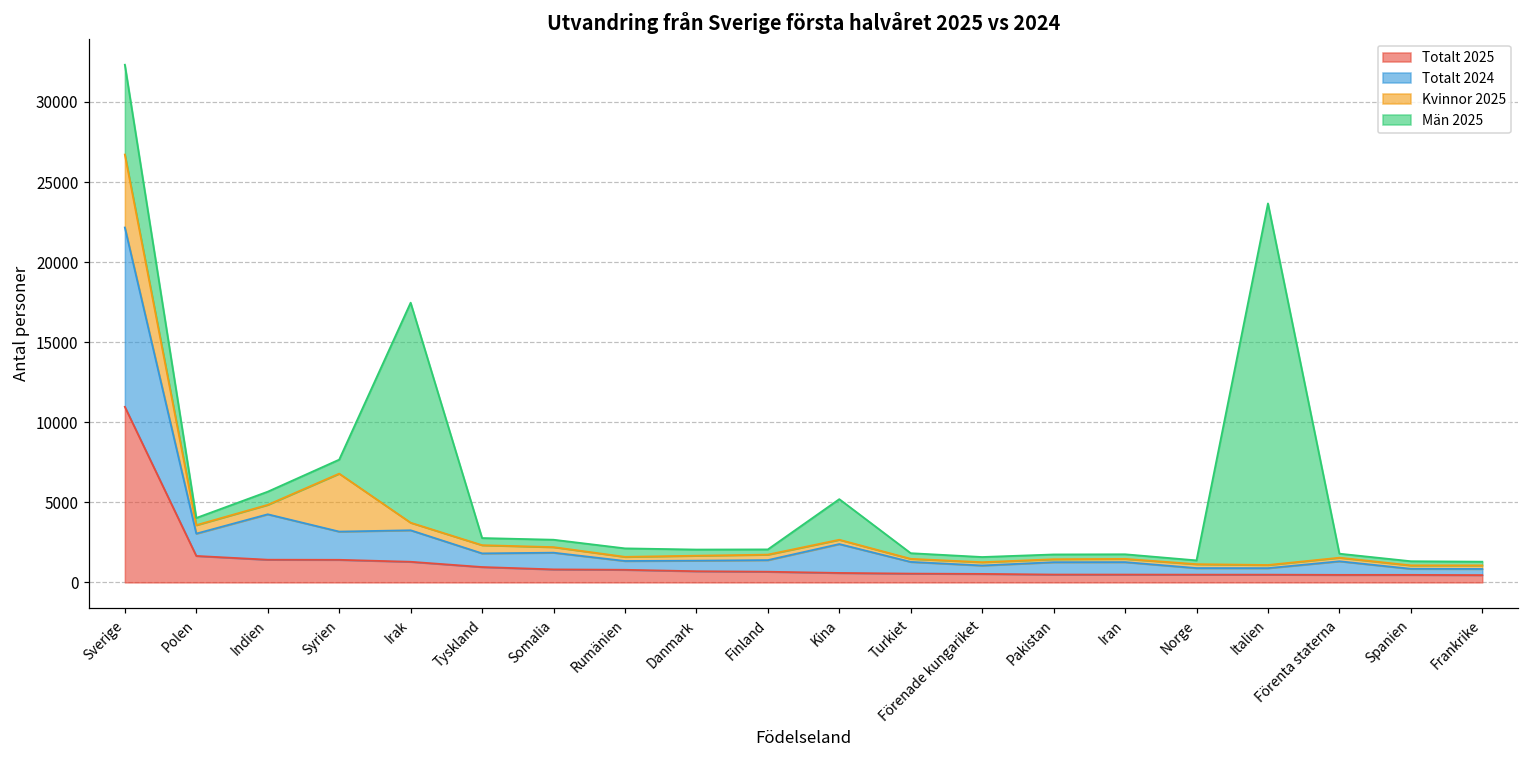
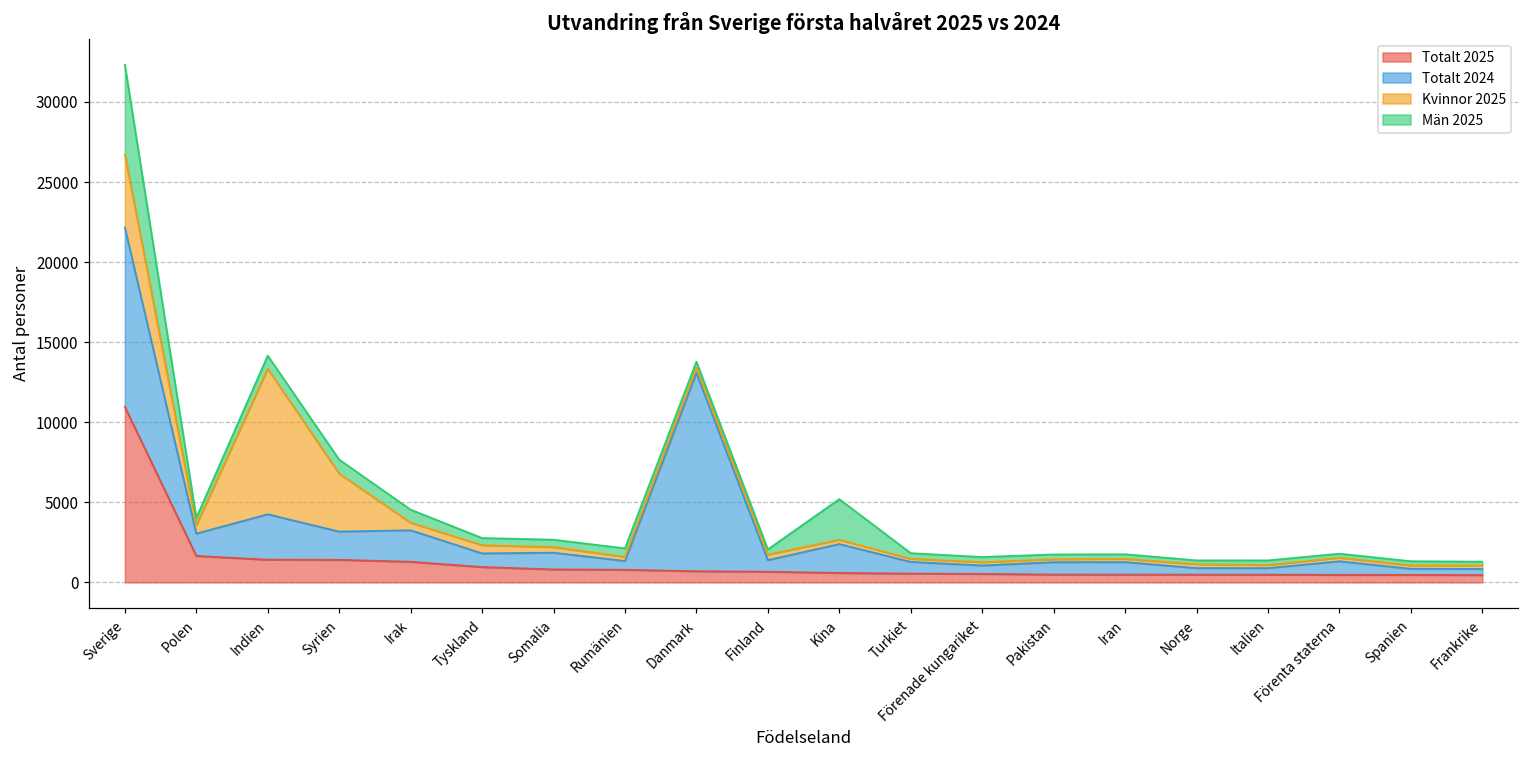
Kvinnor 2025, Indien: 600 -> 9100
Män 2025, Irak: 13700 -> 800
Totalt 2024, Danmark: 700 -> 12400
Män 2025, Italien: 22600 -> 300
